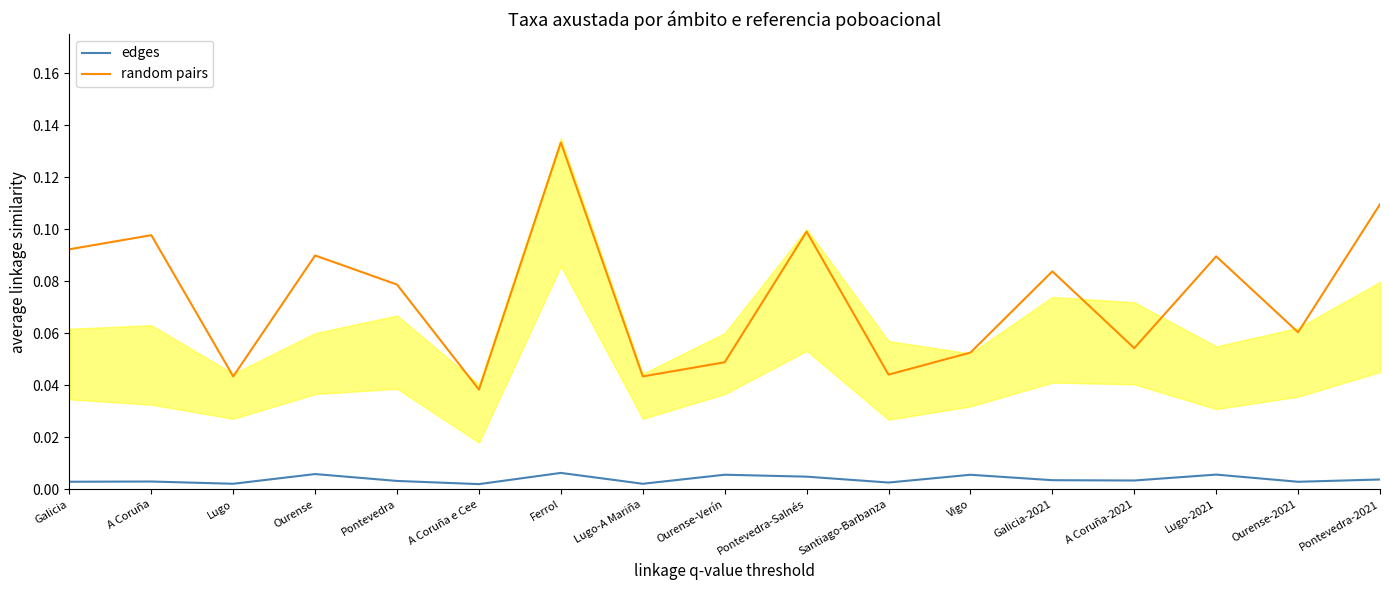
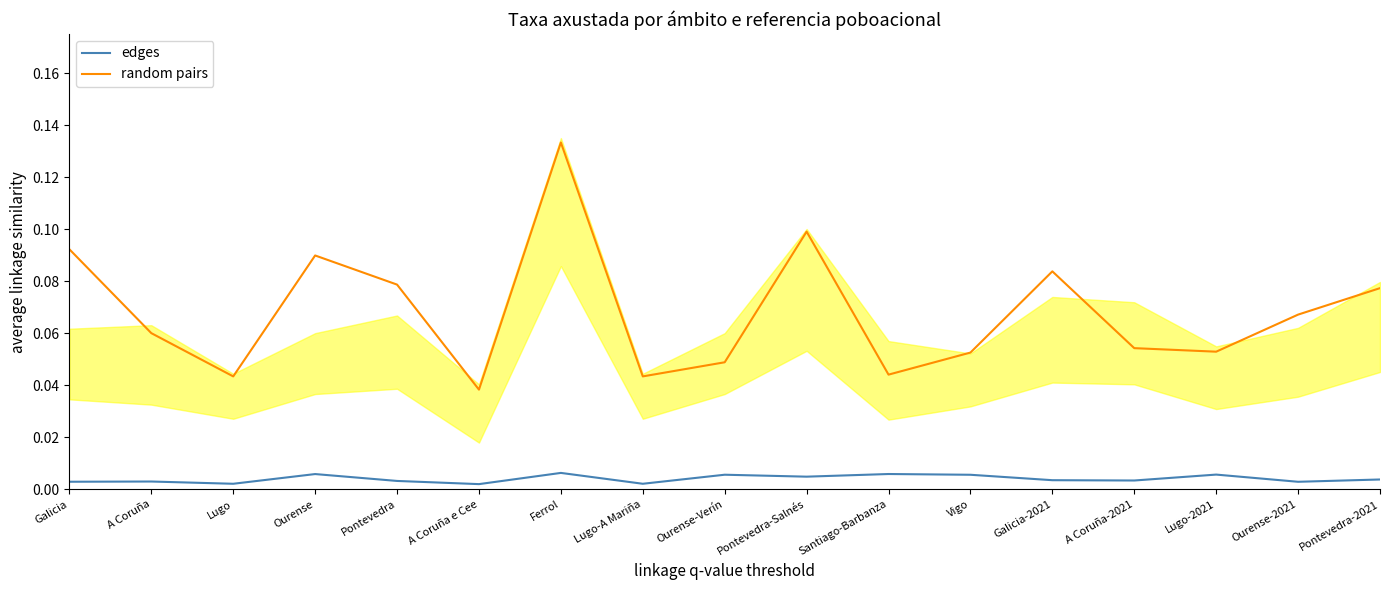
random pairs, A Coruña: 0.098 -> 0.060
edges, Santiago-Barbanza: 0.003 -> 0.006
random pairs, Lugo-2021: 0.090 -> 0.053
random pairs, Ourense-2021: 0.060 -> 0.067
random pairs, Pontevedra-2021: 0.110 -> 0.077
